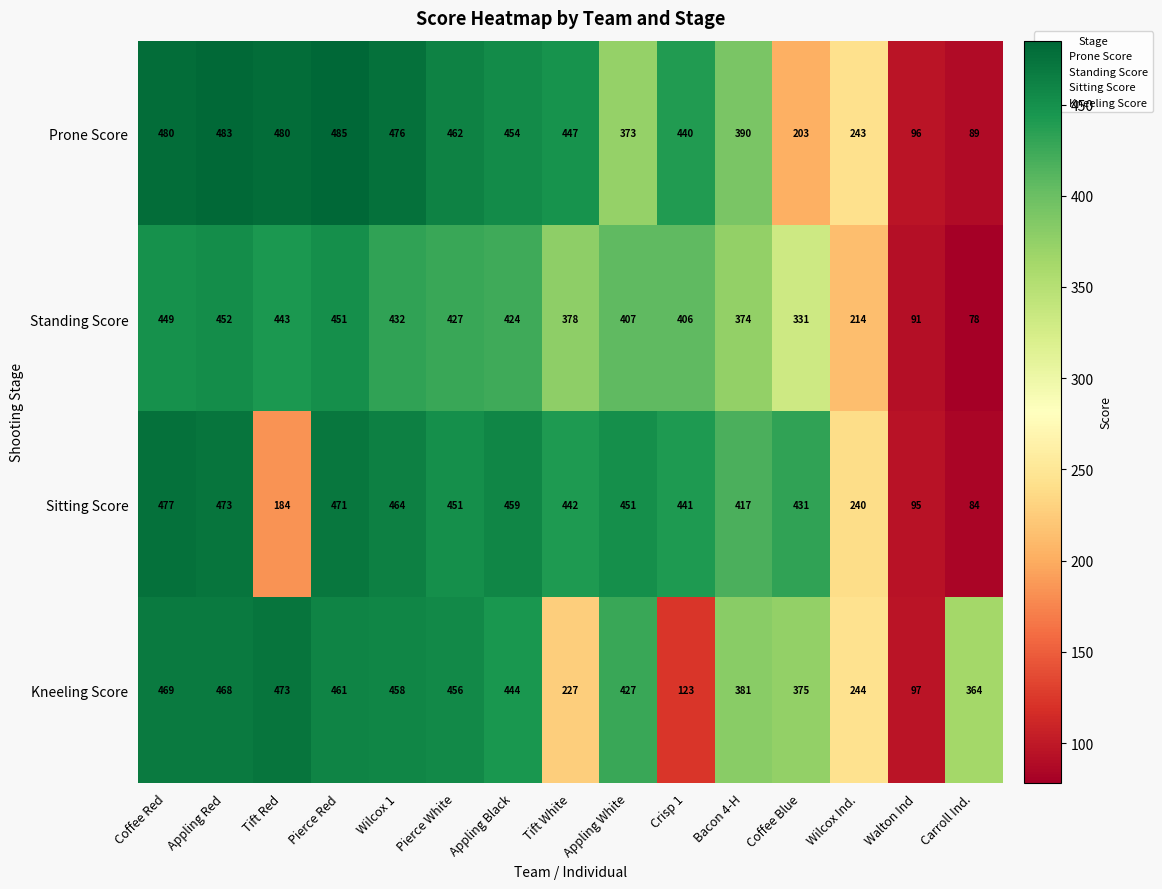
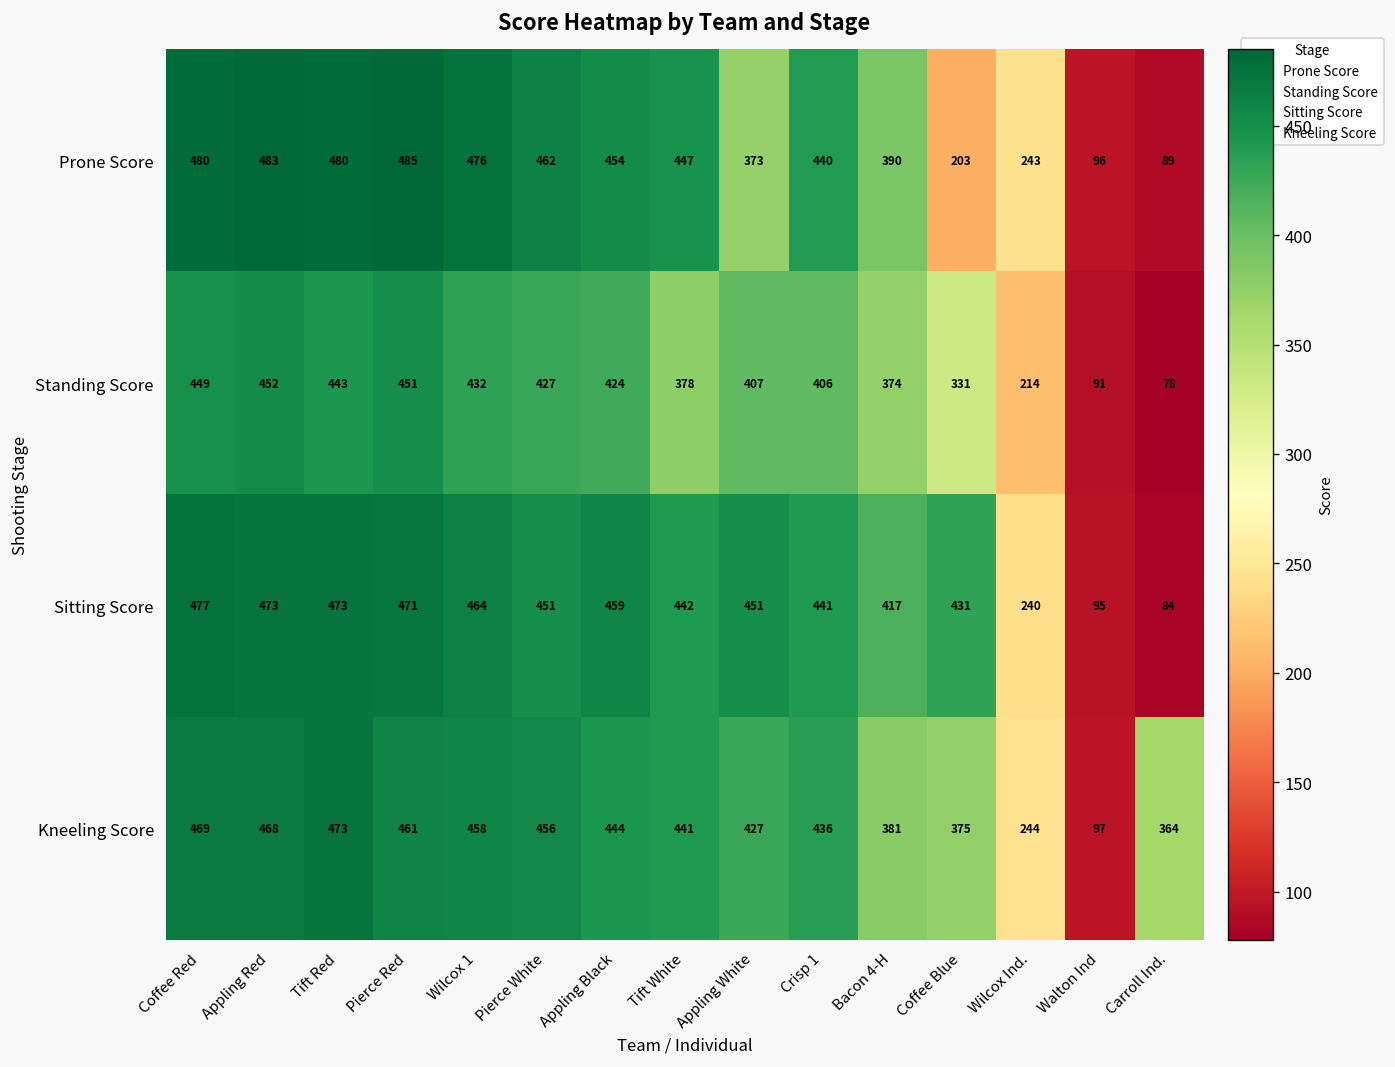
Sitting Score, Tift Red: 184 -> 473
Kneeling Score, Tift White: 227 -> 441
Kneeling Score, Crisp 1: 123 -> 436
